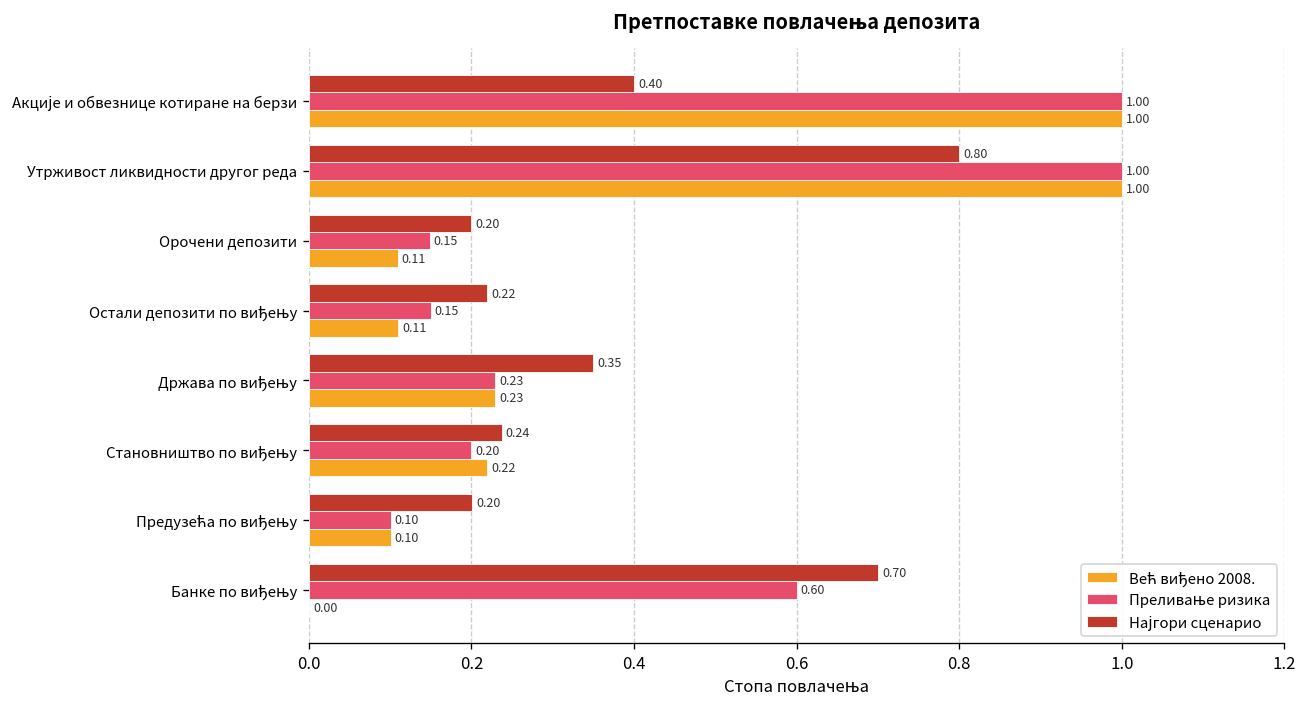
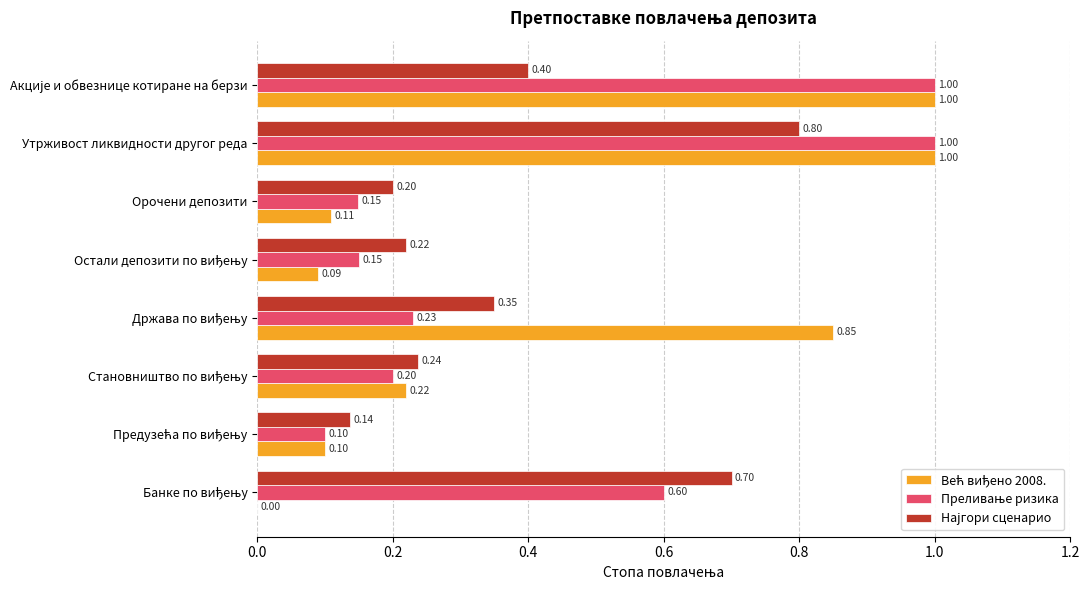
Већ виђено 2008., Остали депозити по виђењу: 0.11 -> 0.09
Већ виђено 2008., Држава по виђењу: 0.23 -> 0.85
Најгори сценарио, Предузећа по виђењу: 0.20 -> 0.14
